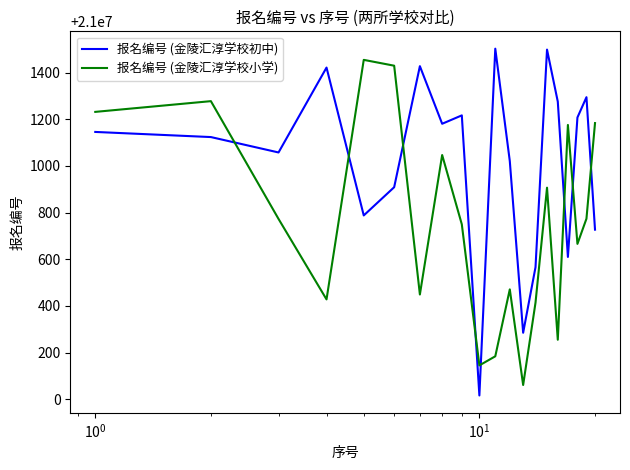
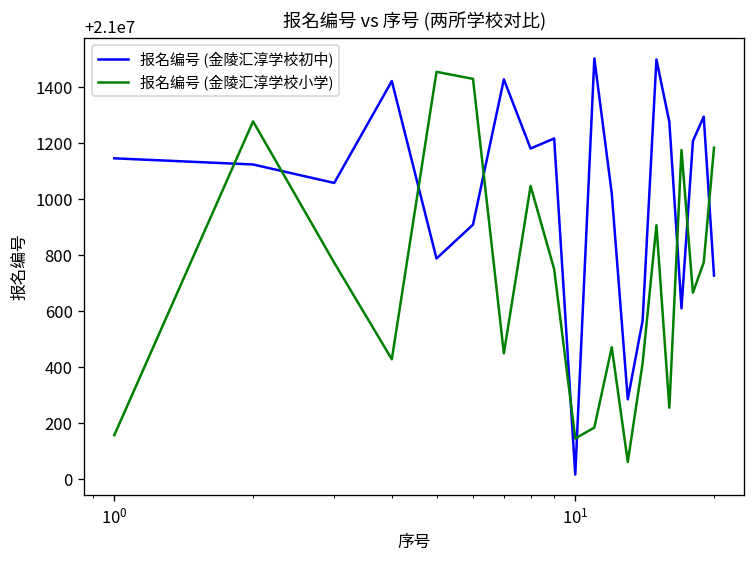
报名编号 (金陵汇淳学校小学), 10^0: 21001230 -> 21000160
